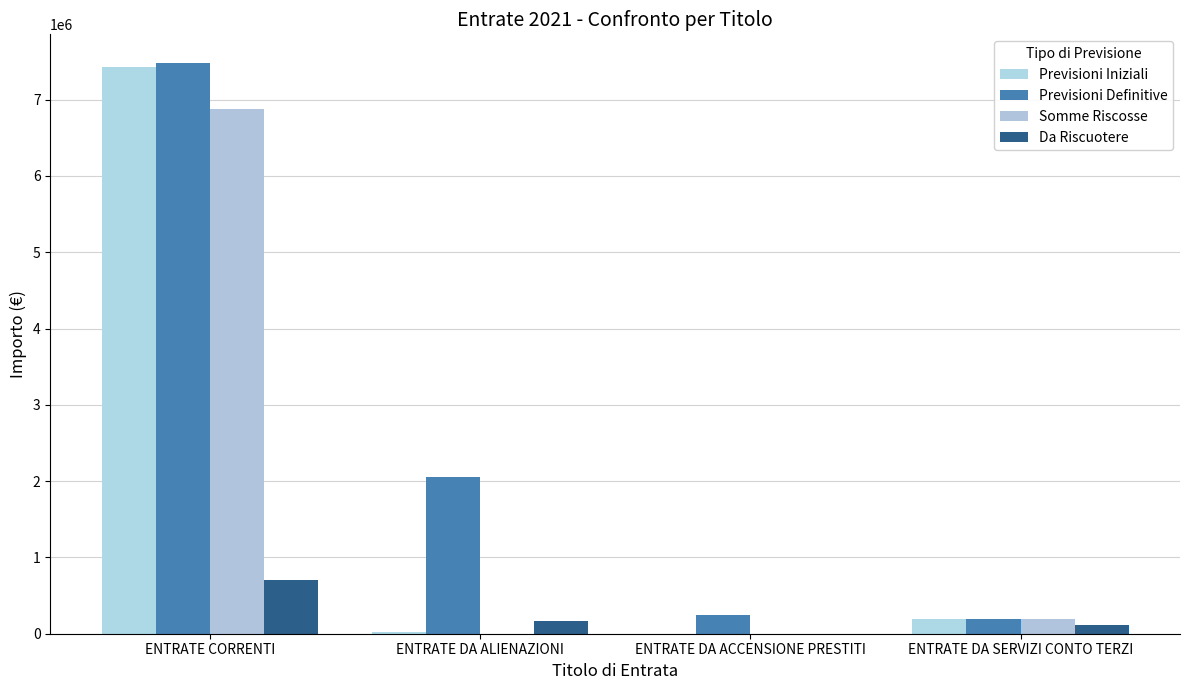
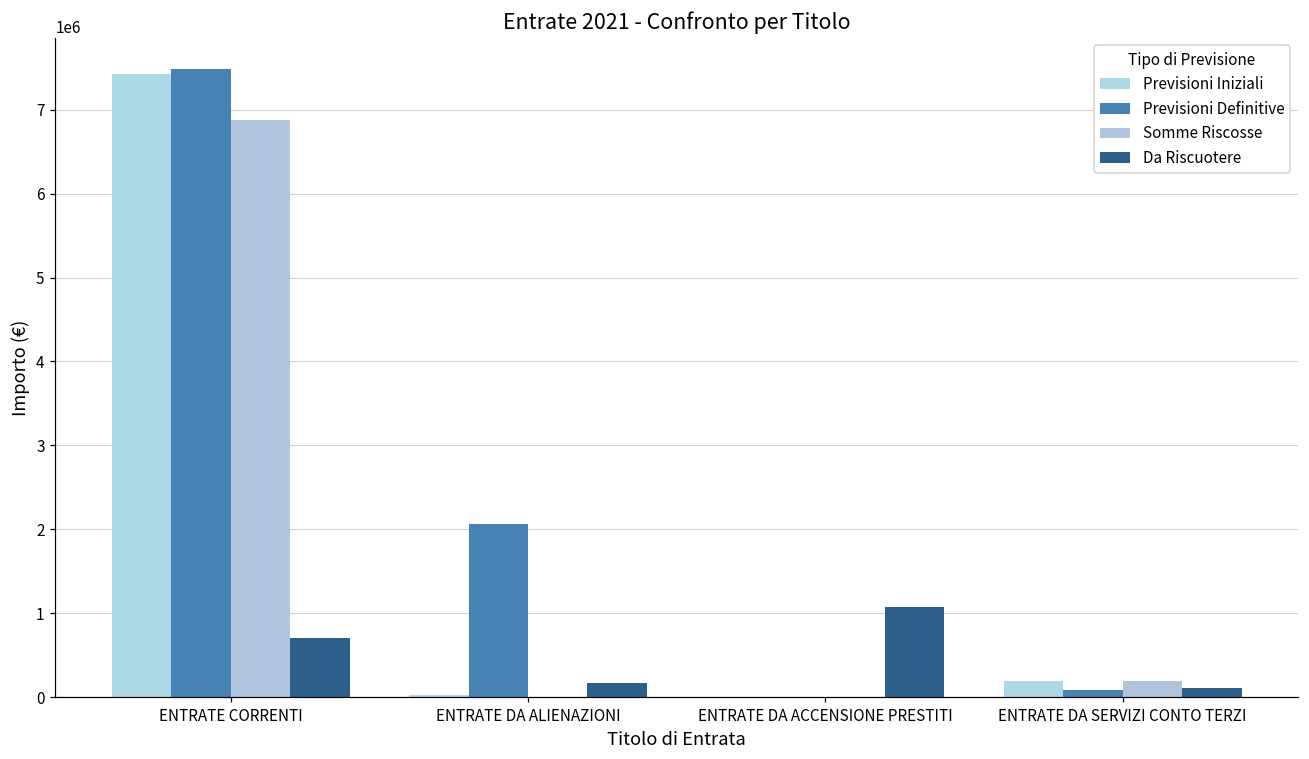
Previsioni Definitive, ENTRATE DA ACCENSIONE PRESTITI: 200000 -> 0
Da Riscuotere, ENTRATE DA ACCENSIONE PRESTITI: 0 -> 1100000
Previsioni Definitive, ENTRATE DA SERVIZI CONTO TERZI: 200000 -> 100000
